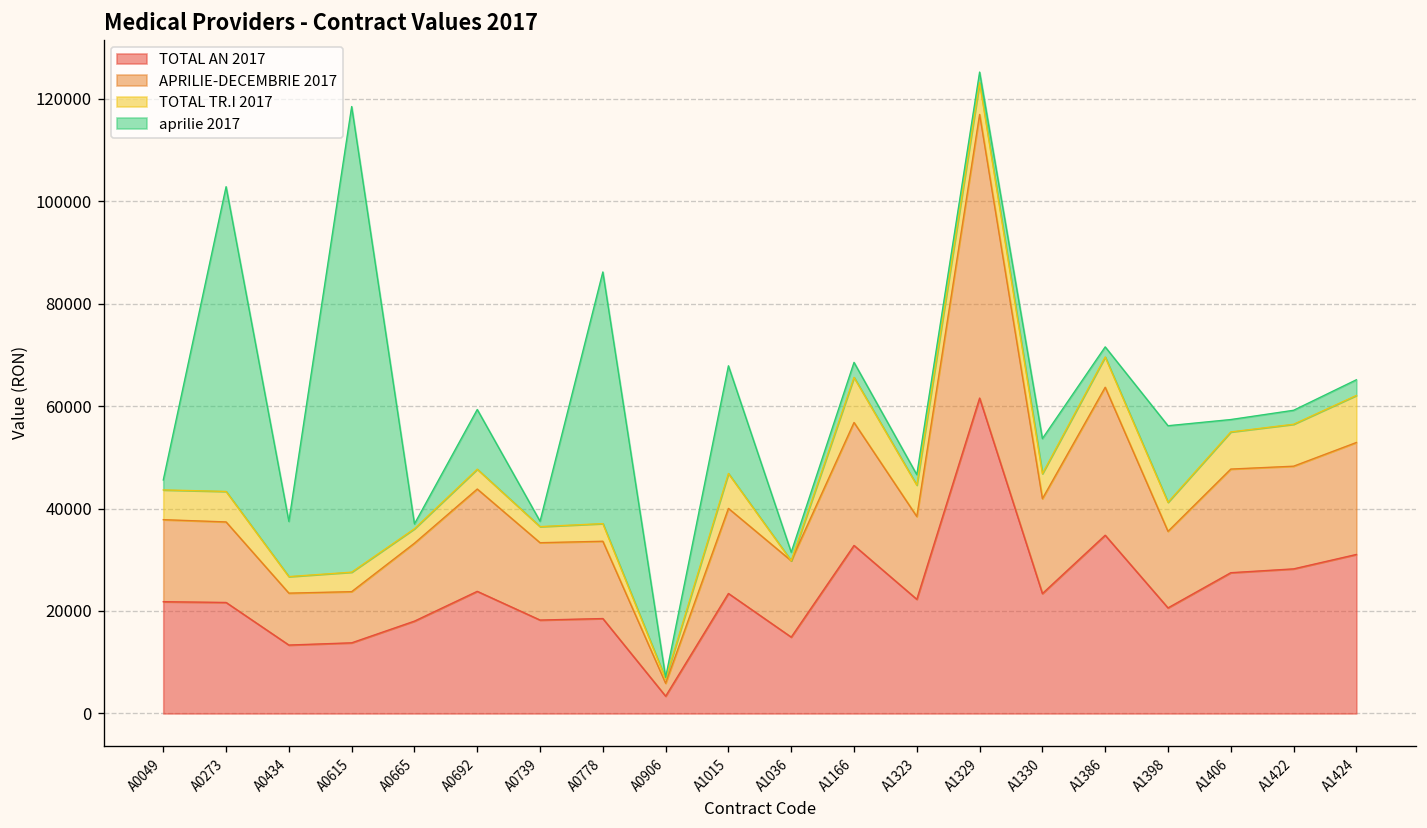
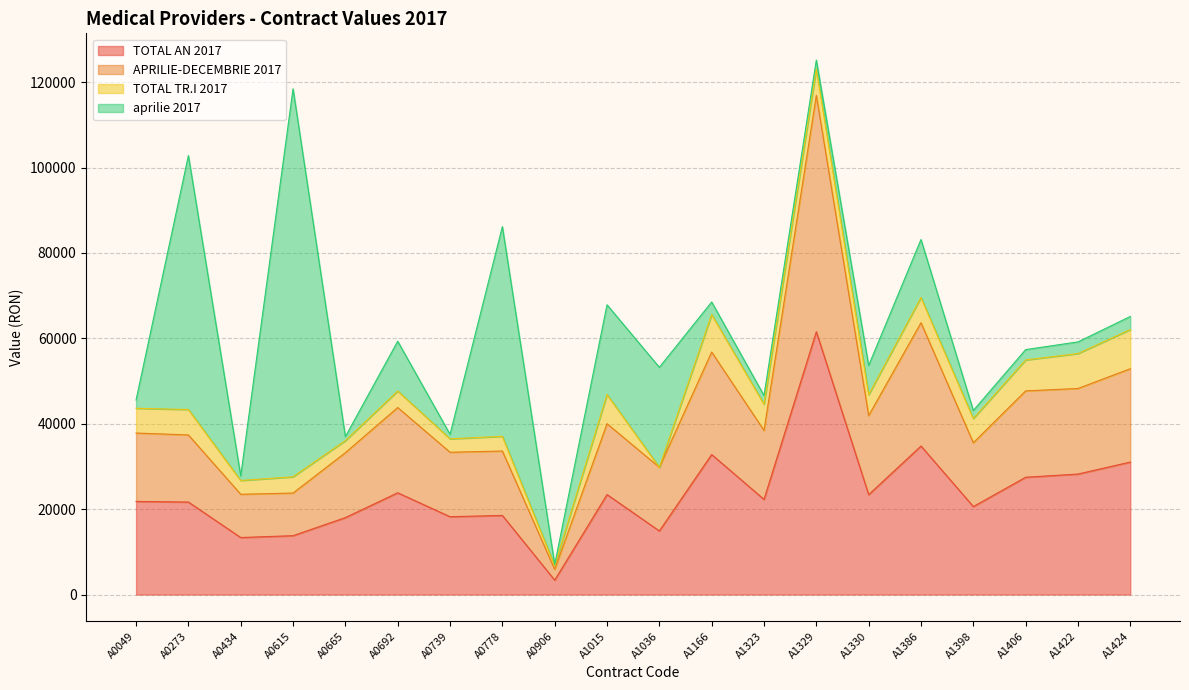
aprilie 2017, A0434: 11000 -> 1000
aprilie 2017, A1036: 2000 -> 23000
aprilie 2017, A1386: 2000 -> 14000
aprilie 2017, A1398: 15000 -> 2000
